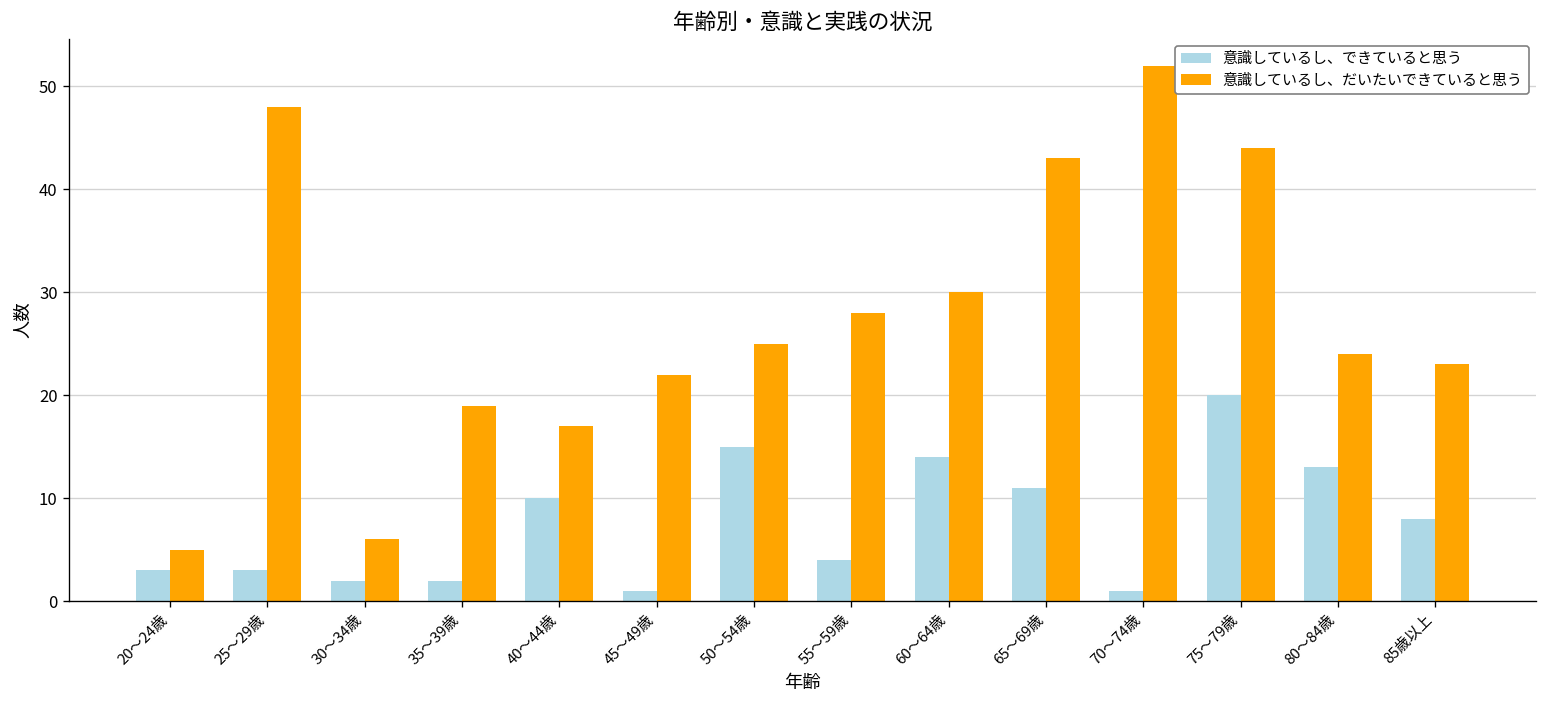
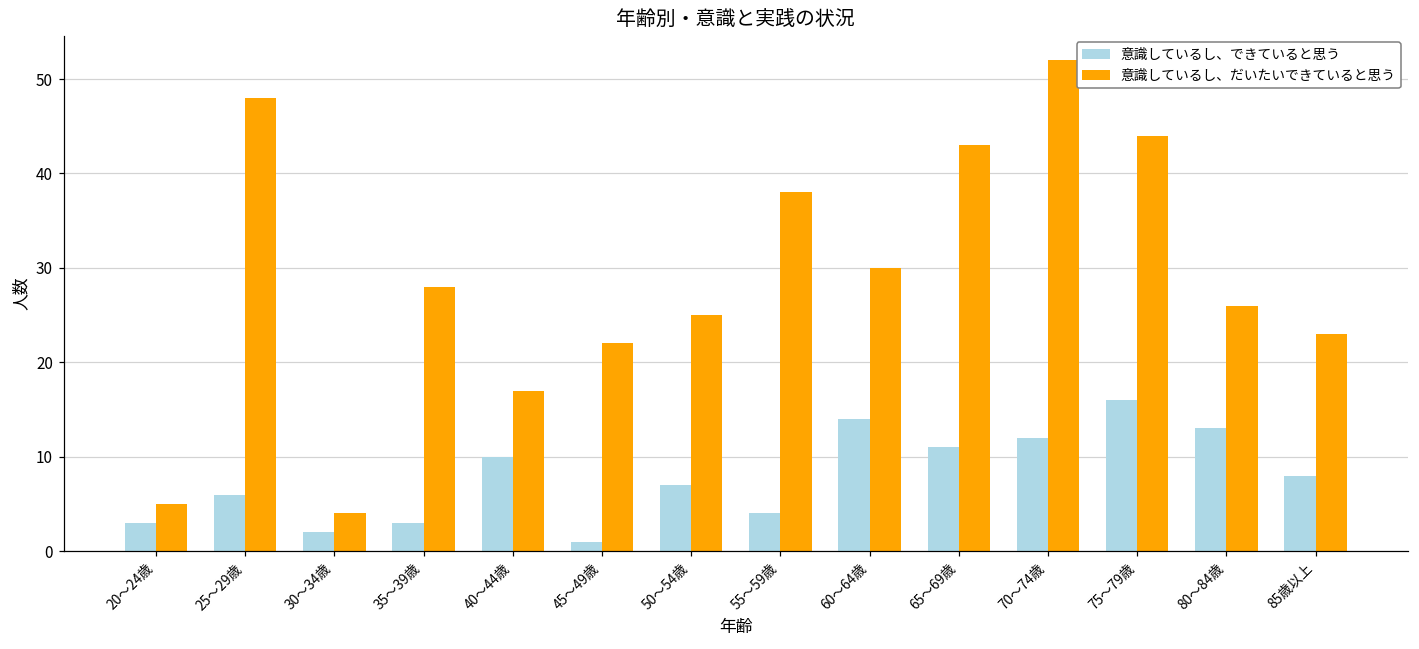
意識しているし、できていると思う, 25～29歳: 3 -> 6
意識しているし、だいたいできていると思う, 30～34歳: 6 -> 4
意識しているし、できていると思う, 35～39歳: 2 -> 3
意識しているし、だいたいできていると思う, 35～39歳: 19 -> 28
意識しているし、できていると思う, 50～54歳: 15 -> 7
意識しているし、だいたいできていると思う, 55～59歳: 28 -> 38
意識しているし、できていると思う, 70～74歳: 1 -> 12
意識しているし、できていると思う, 75～79歳: 20 -> 16
意識しているし、だいたいできていると思う, 80～84歳: 24 -> 26
